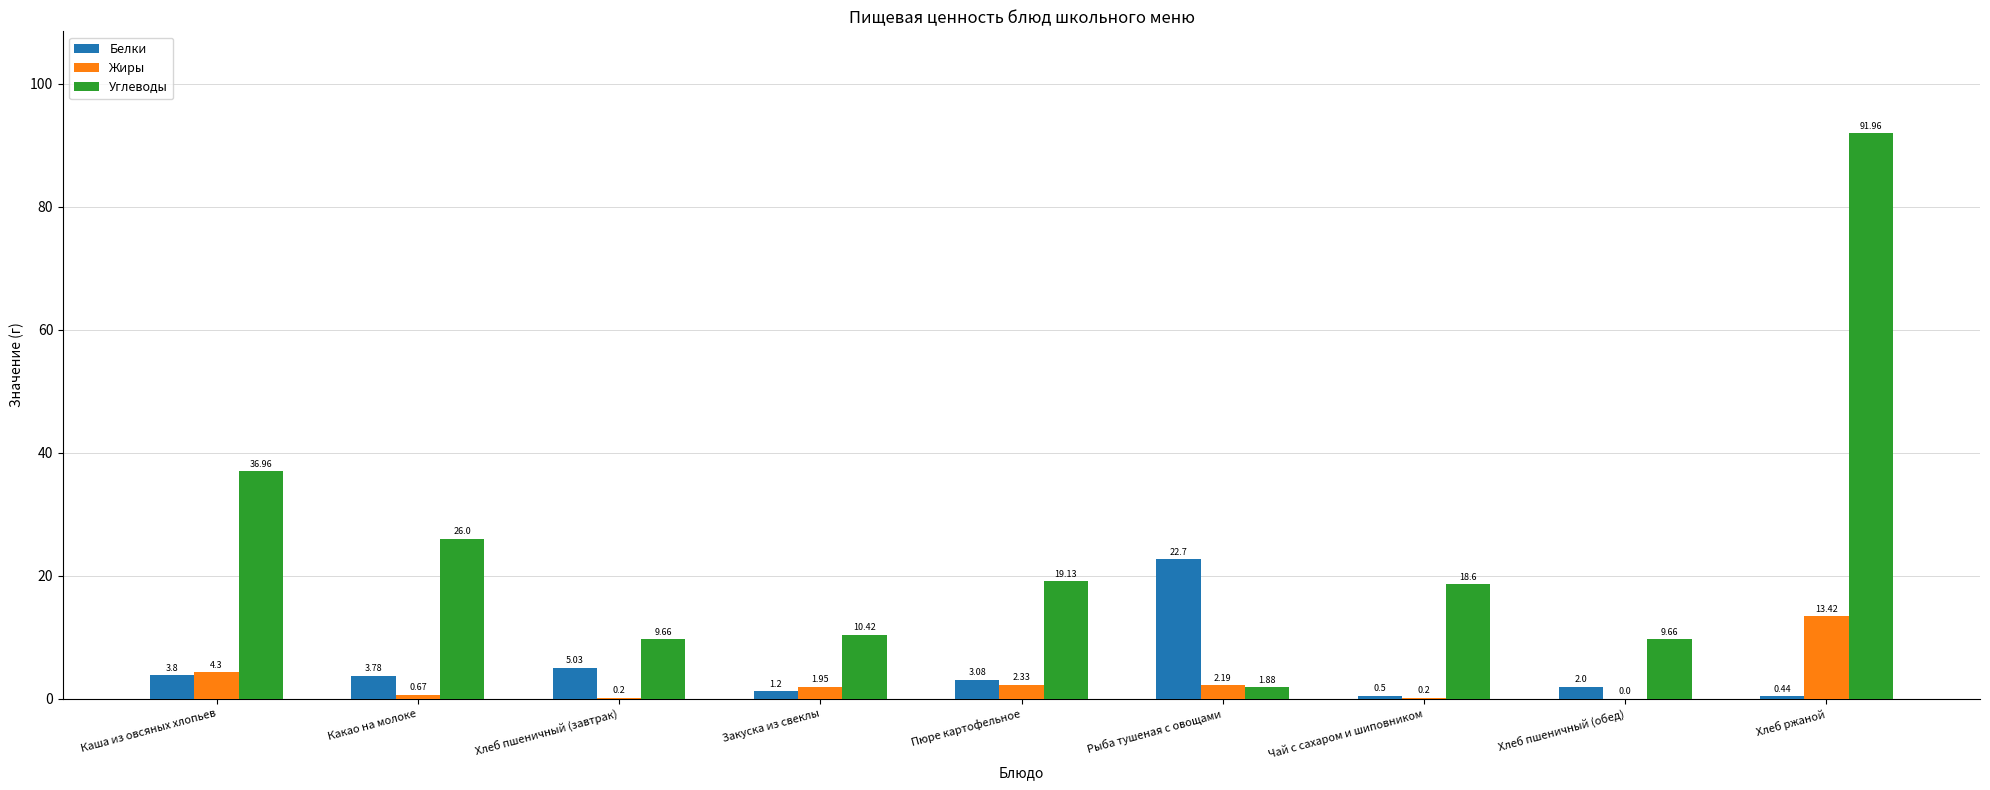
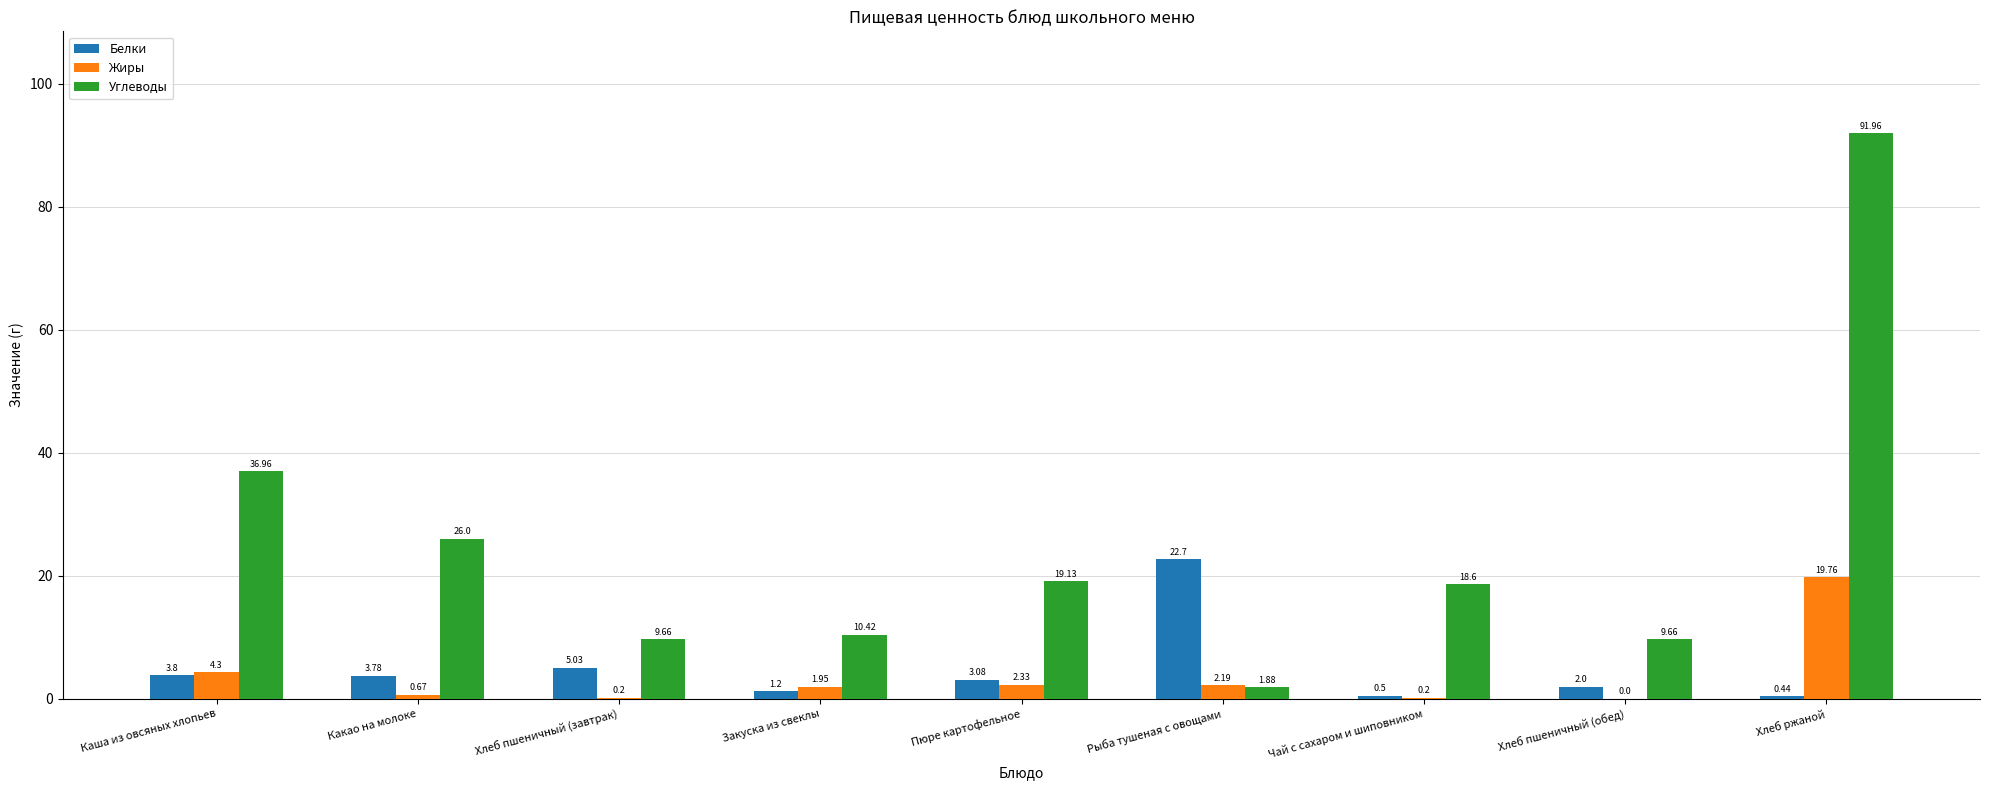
Жиры, Хлеб ржаной: 13.42 -> 19.76
